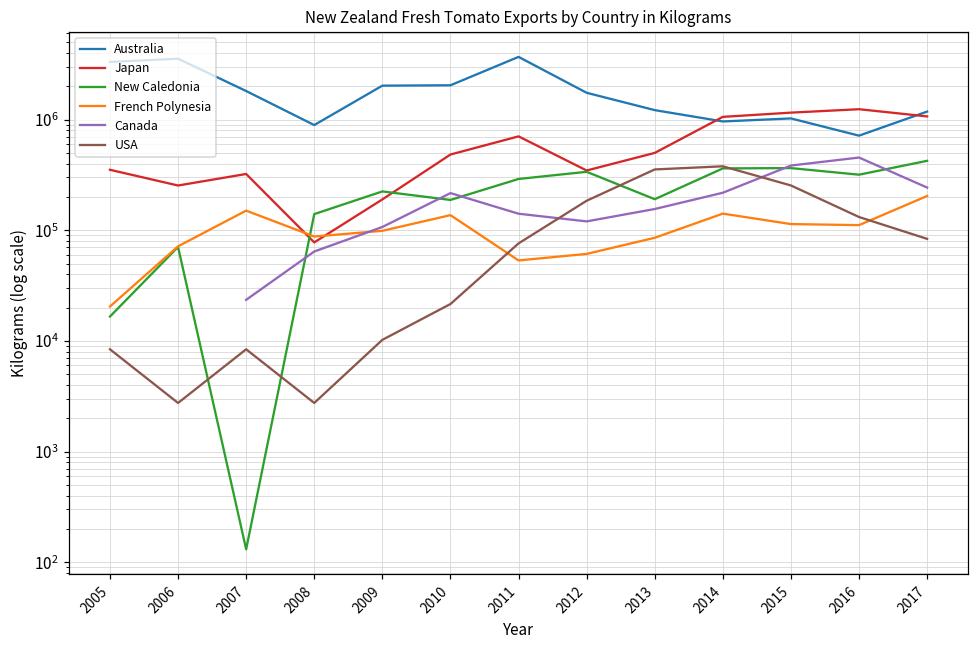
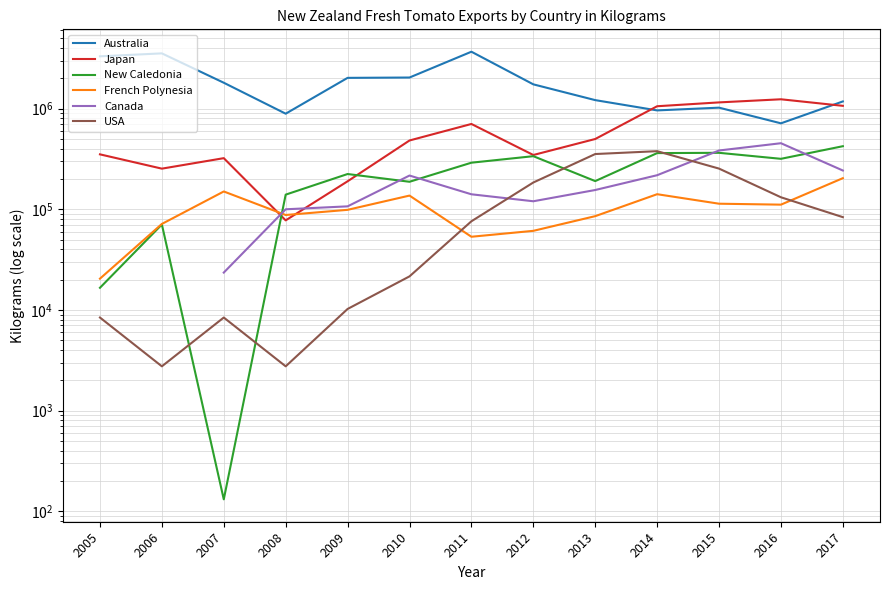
Canada, 2008: 60000 -> 100000
